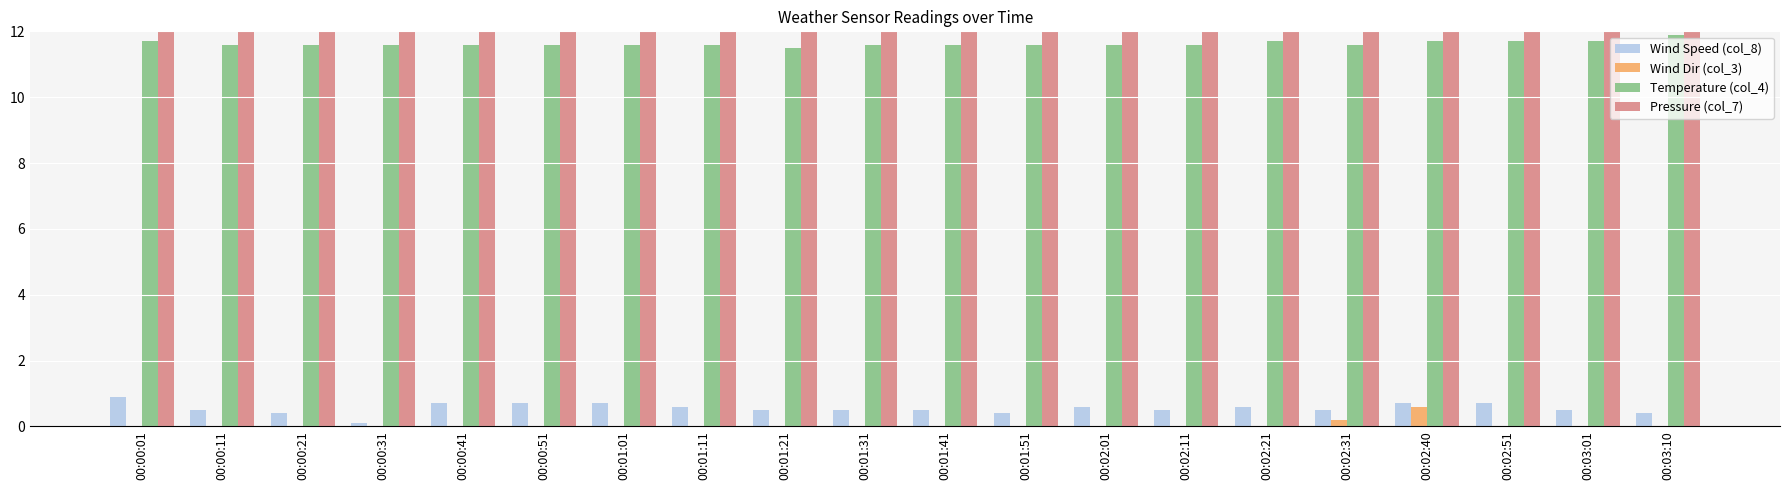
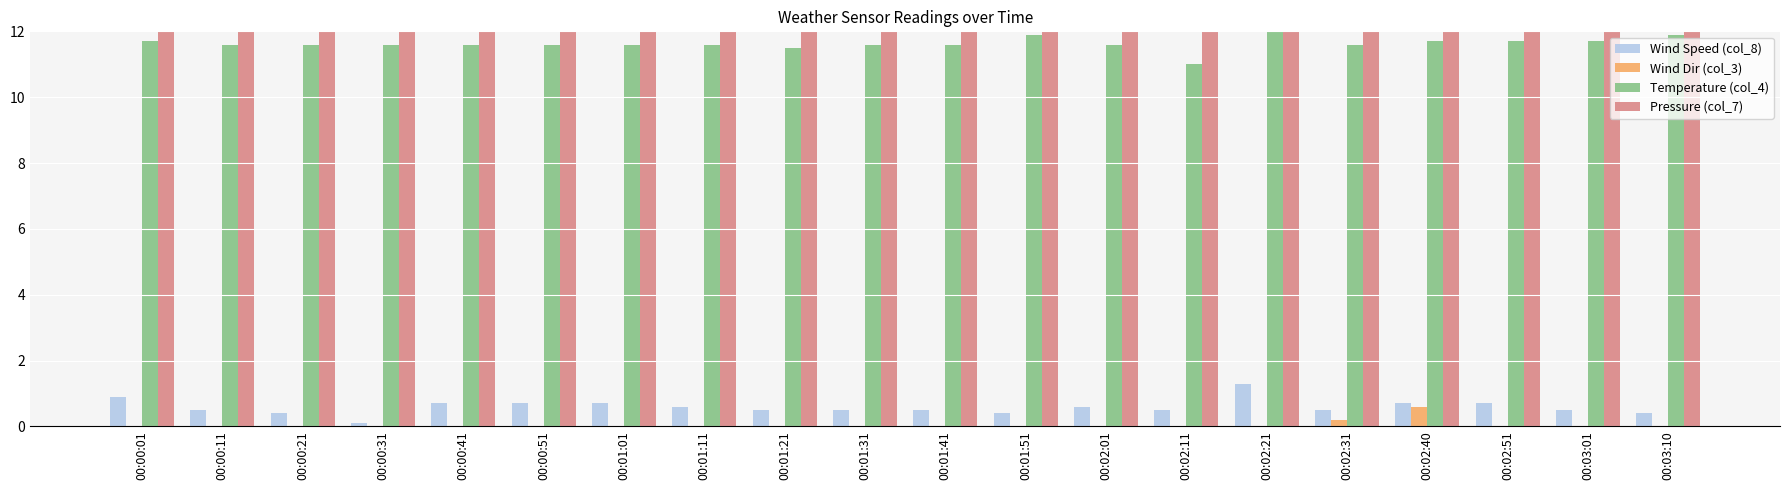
Temperature (col_4), 00:01:51: 11.6 -> 11.9
Temperature (col_4), 00:02:11: 11.6 -> 11.0
Wind Speed (col_8), 00:02:21: 0.6 -> 1.3
Temperature (col_4), 00:02:21: 11.7 -> 12.0
